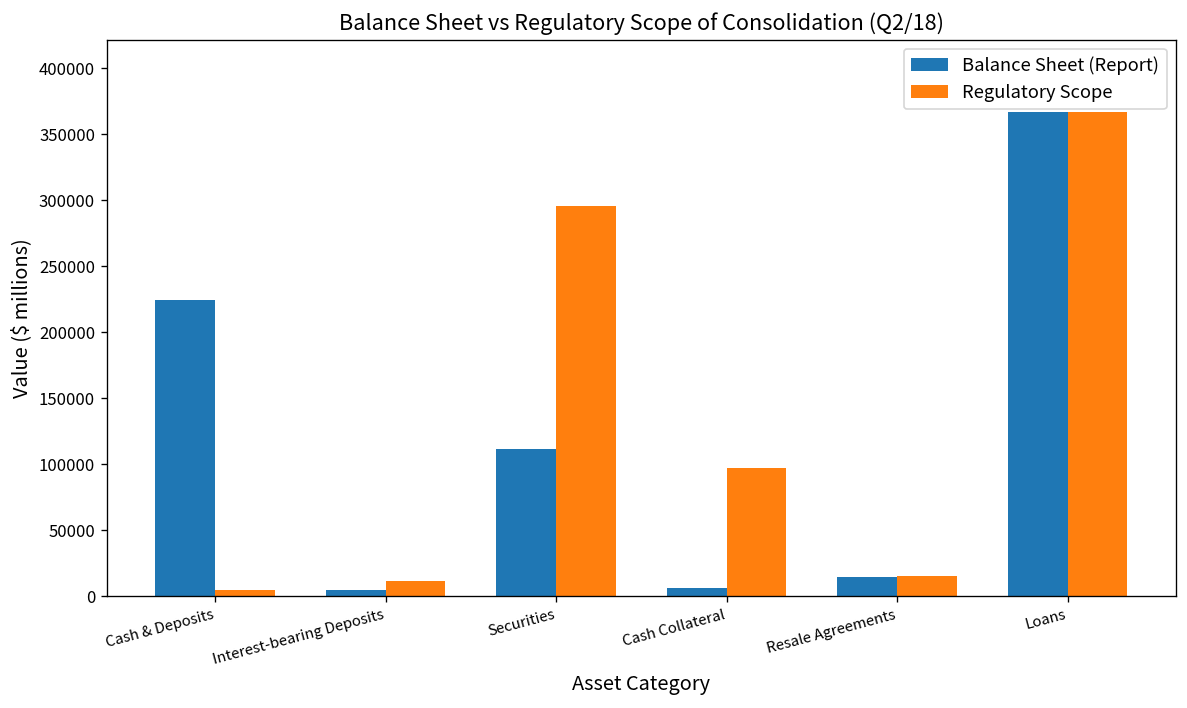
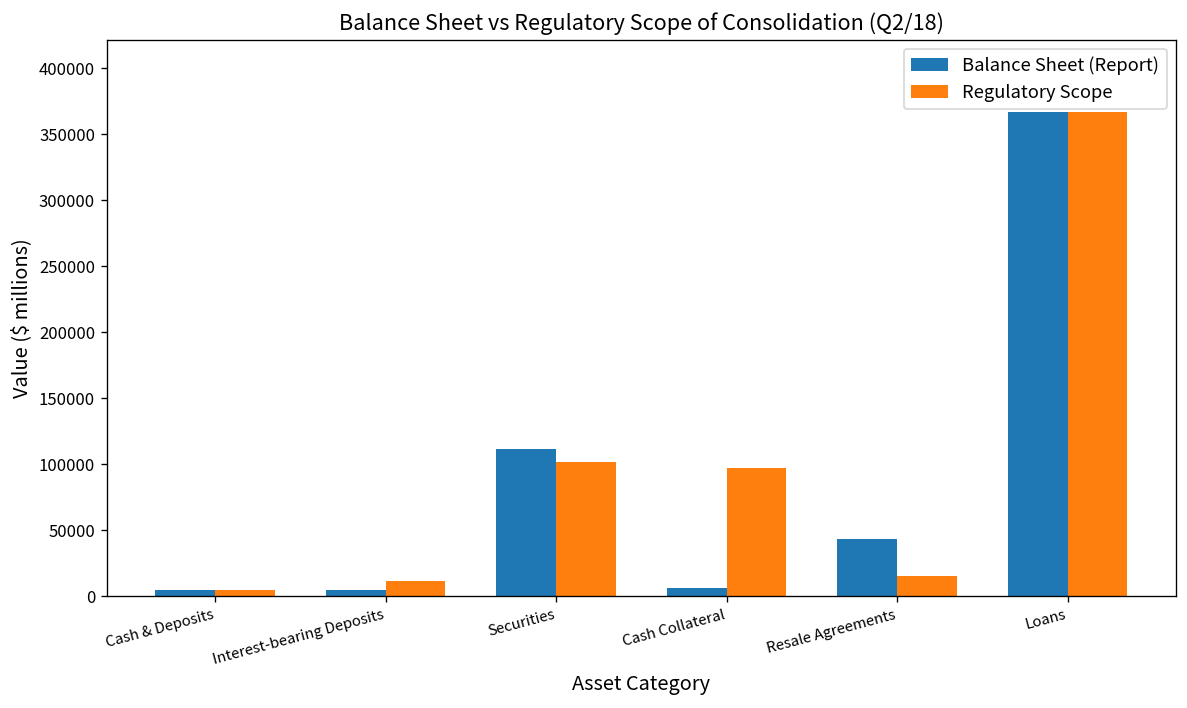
Balance Sheet (Report), Cash & Deposits: 224000 -> 5000
Regulatory Scope, Securities: 295000 -> 102000
Balance Sheet (Report), Resale Agreements: 15000 -> 44000
